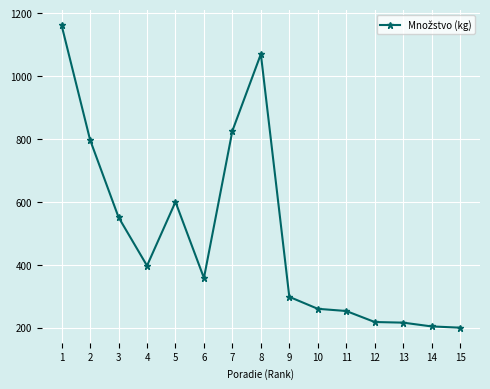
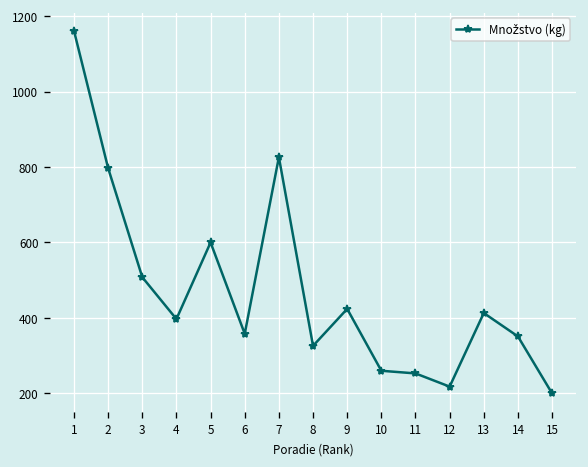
3: 550 -> 510
8: 1070 -> 330
9: 300 -> 420
13: 220 -> 410
14: 200 -> 350
